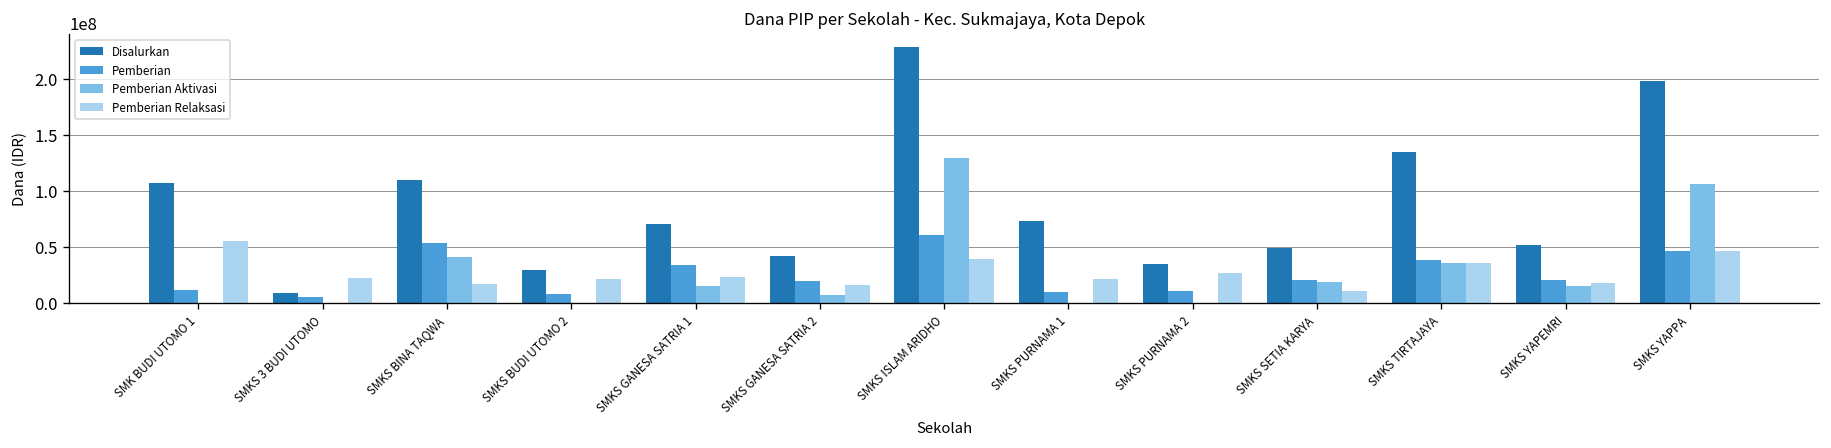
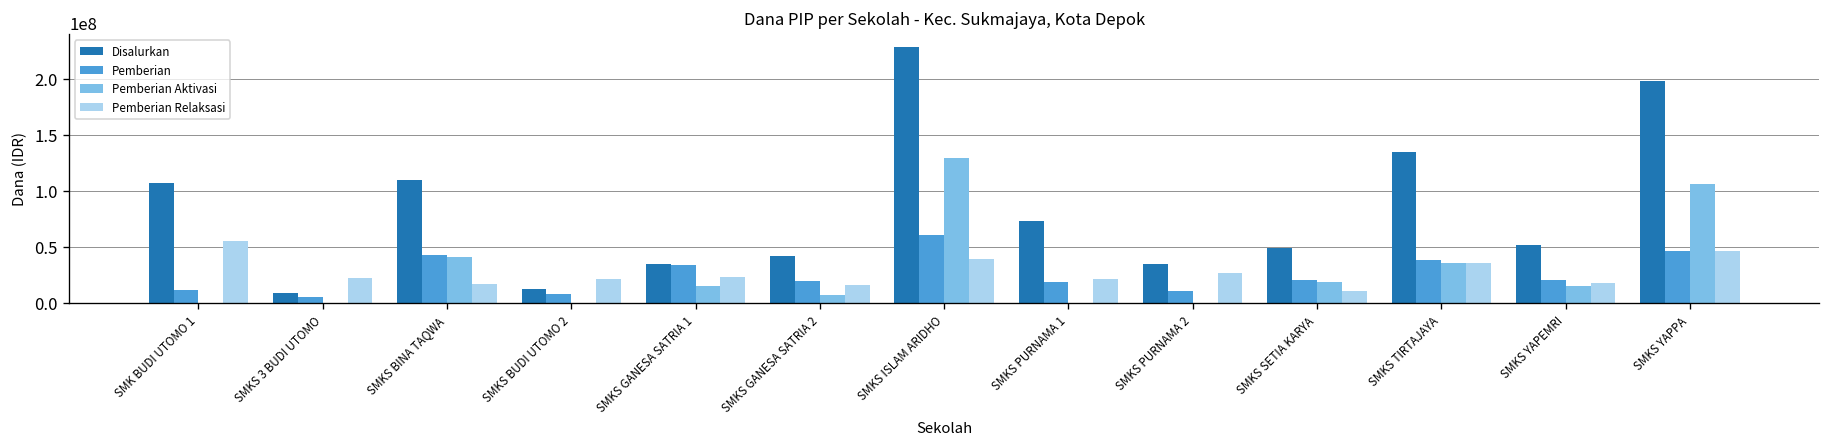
Pemberian, SMKS BINA TAQWA: 50000000 -> 40000000
Disalurkan, SMKS BUDI UTOMO 2: 30000000 -> 10000000
Disalurkan, SMKS GANESA SATRIA 1: 70000000 -> 30000000
Pemberian, SMKS PURNAMA 1: 10000000 -> 20000000
